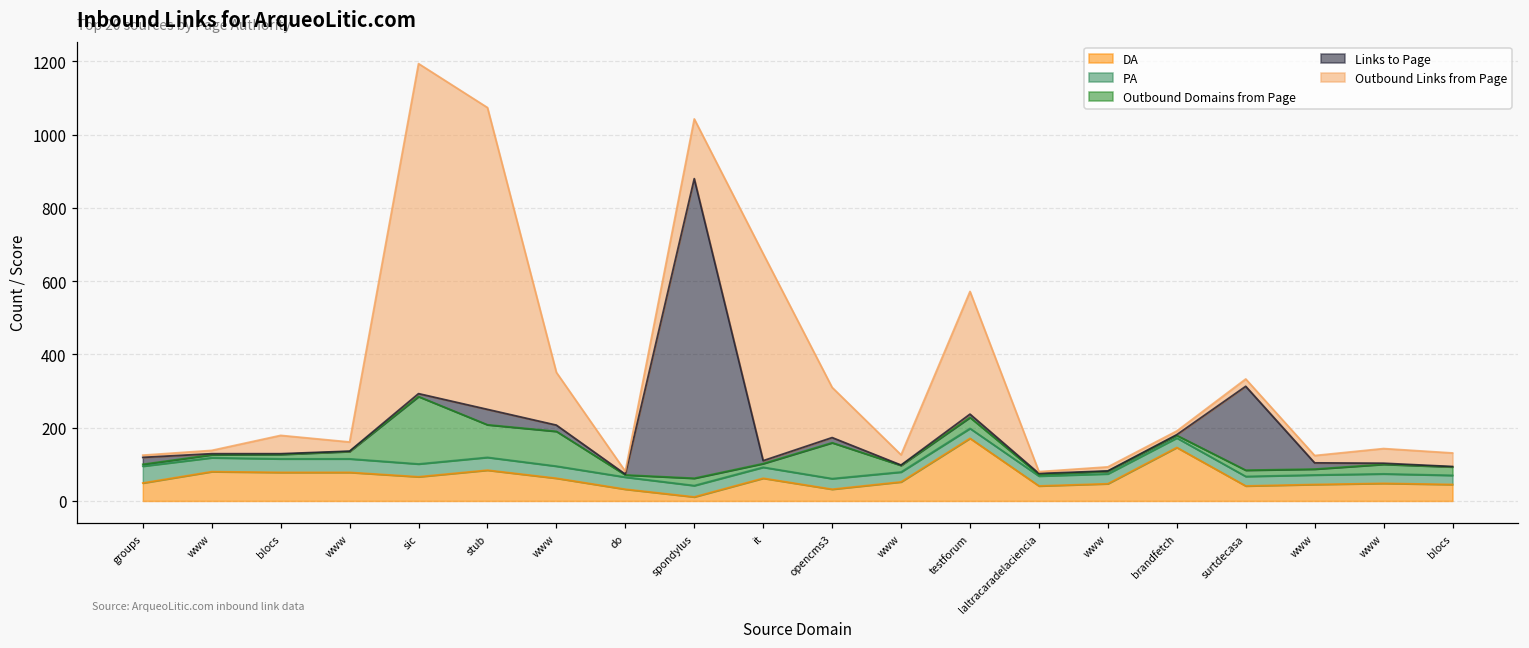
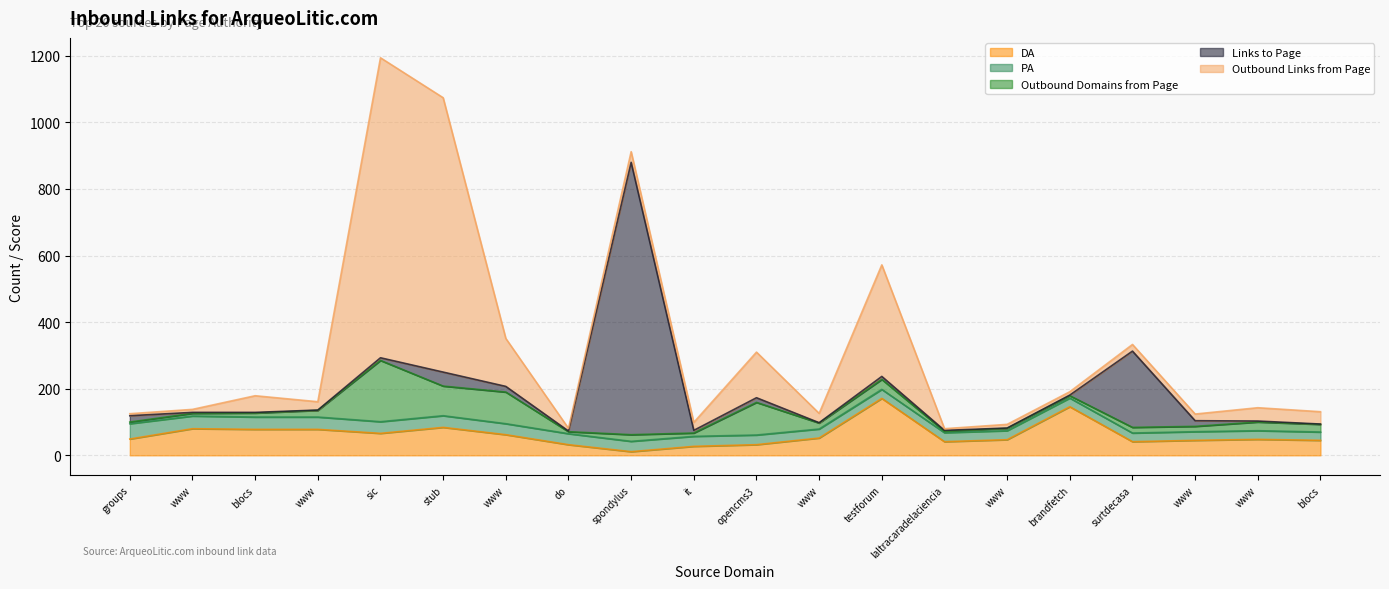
Outbound Links from Page, spondylus: 160 -> 30
DA, it: 60 -> 30
Outbound Links from Page, it: 570 -> 20
